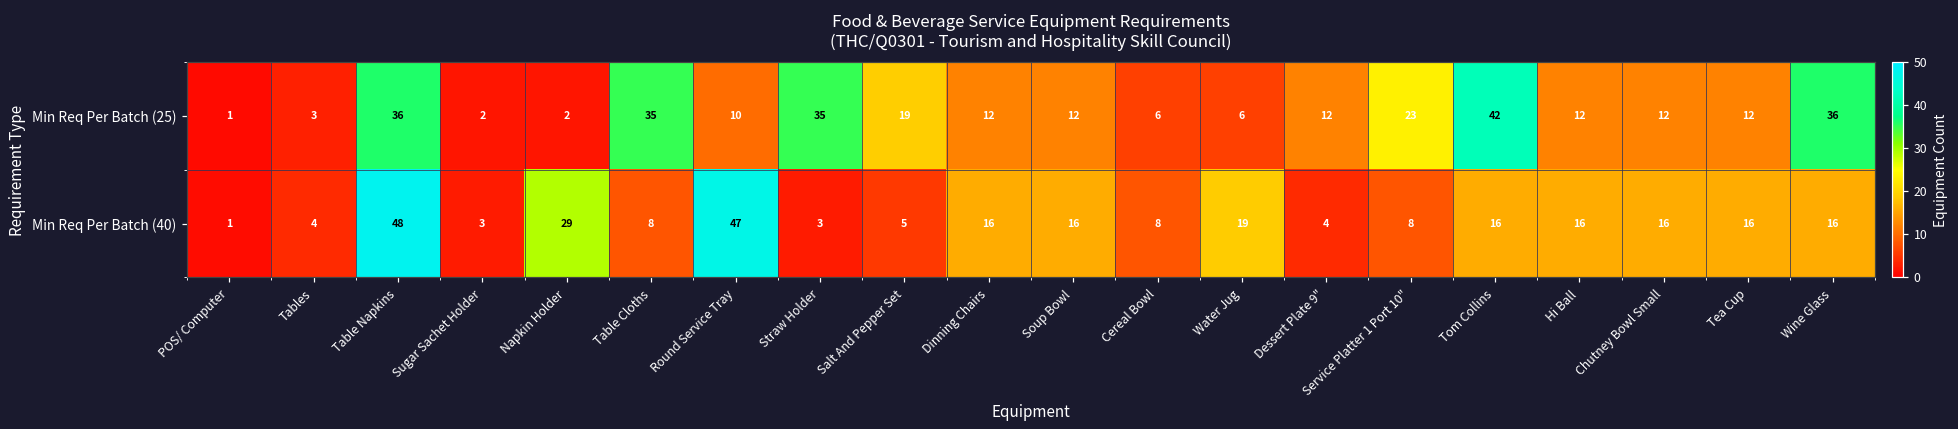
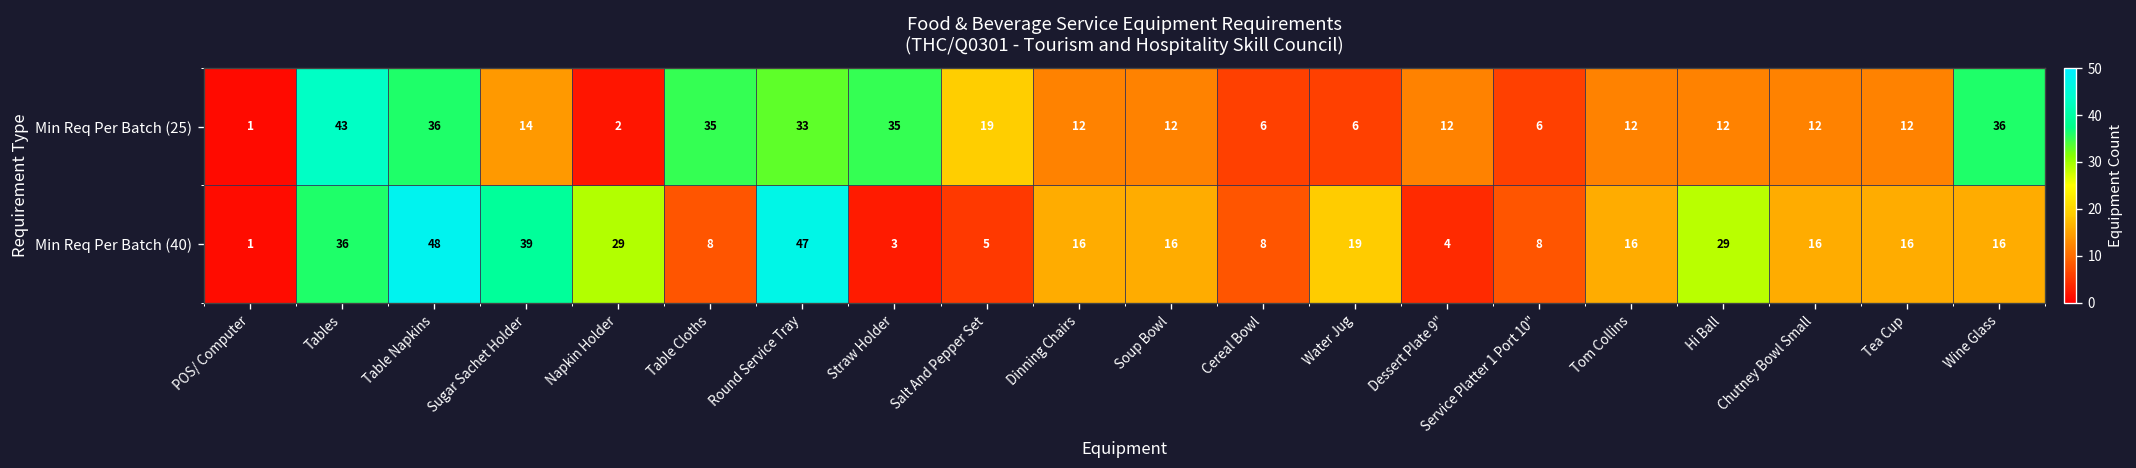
Min Req Per Batch (25), Tables: 3 -> 43
Min Req Per Batch (25), Sugar Sachet Holder: 2 -> 14
Min Req Per Batch (25), Round Service Tray: 10 -> 33
Min Req Per Batch (25), Service Platter 1 Port 10": 23 -> 6
Min Req Per Batch (25), Tom Collins: 42 -> 12
Min Req Per Batch (40), Tables: 4 -> 36
Min Req Per Batch (40), Sugar Sachet Holder: 3 -> 39
Min Req Per Batch (40), Hi Ball: 16 -> 29
